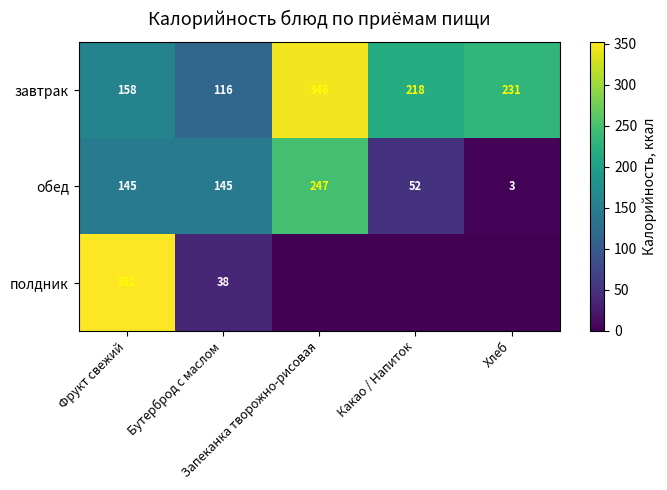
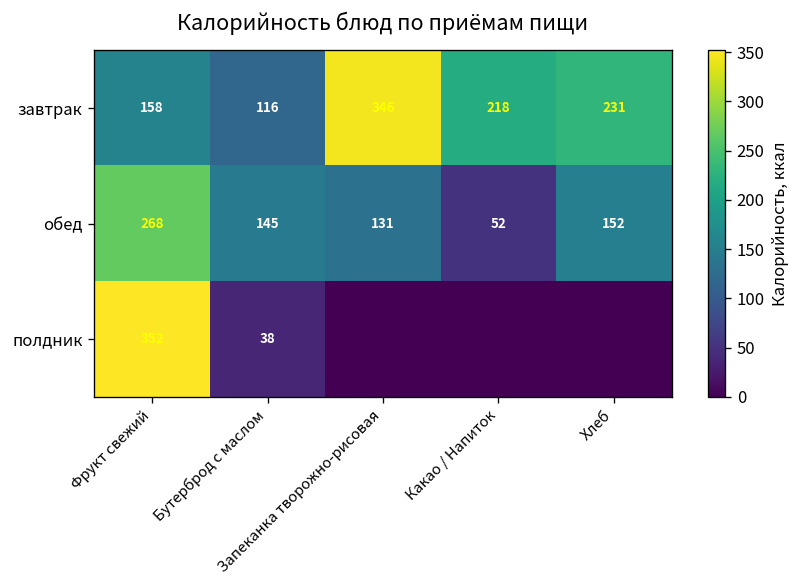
обед, Фрукт свежий: 145 -> 268
обед, Запеканка творожно-рисовая: 247 -> 131
обед, Хлеб: 3 -> 152
